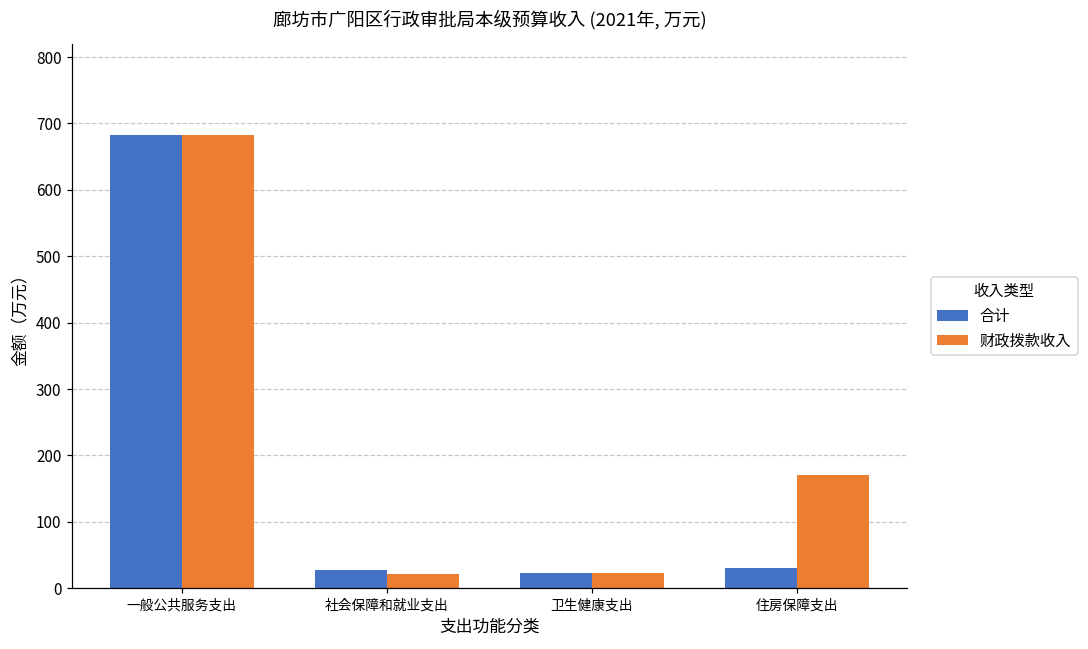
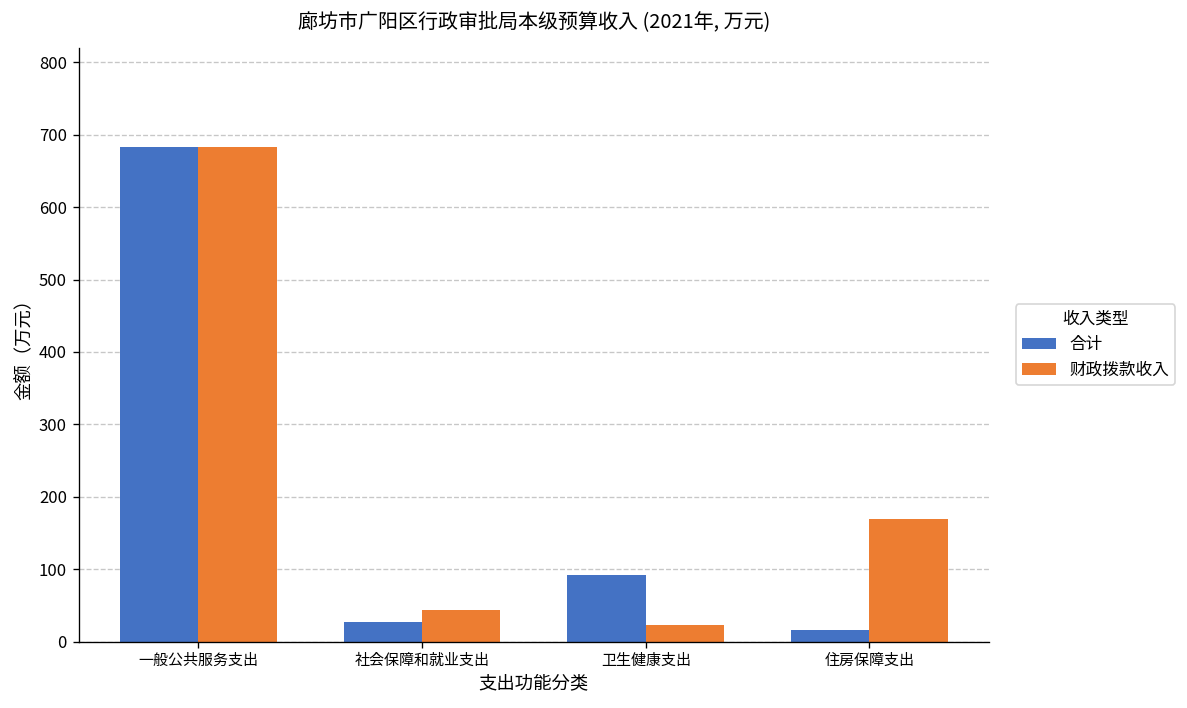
财政拨款收入, 社会保障和就业支出: 20 -> 40
合计, 卫生健康支出: 20 -> 90
合计, 住房保障支出: 30 -> 20
